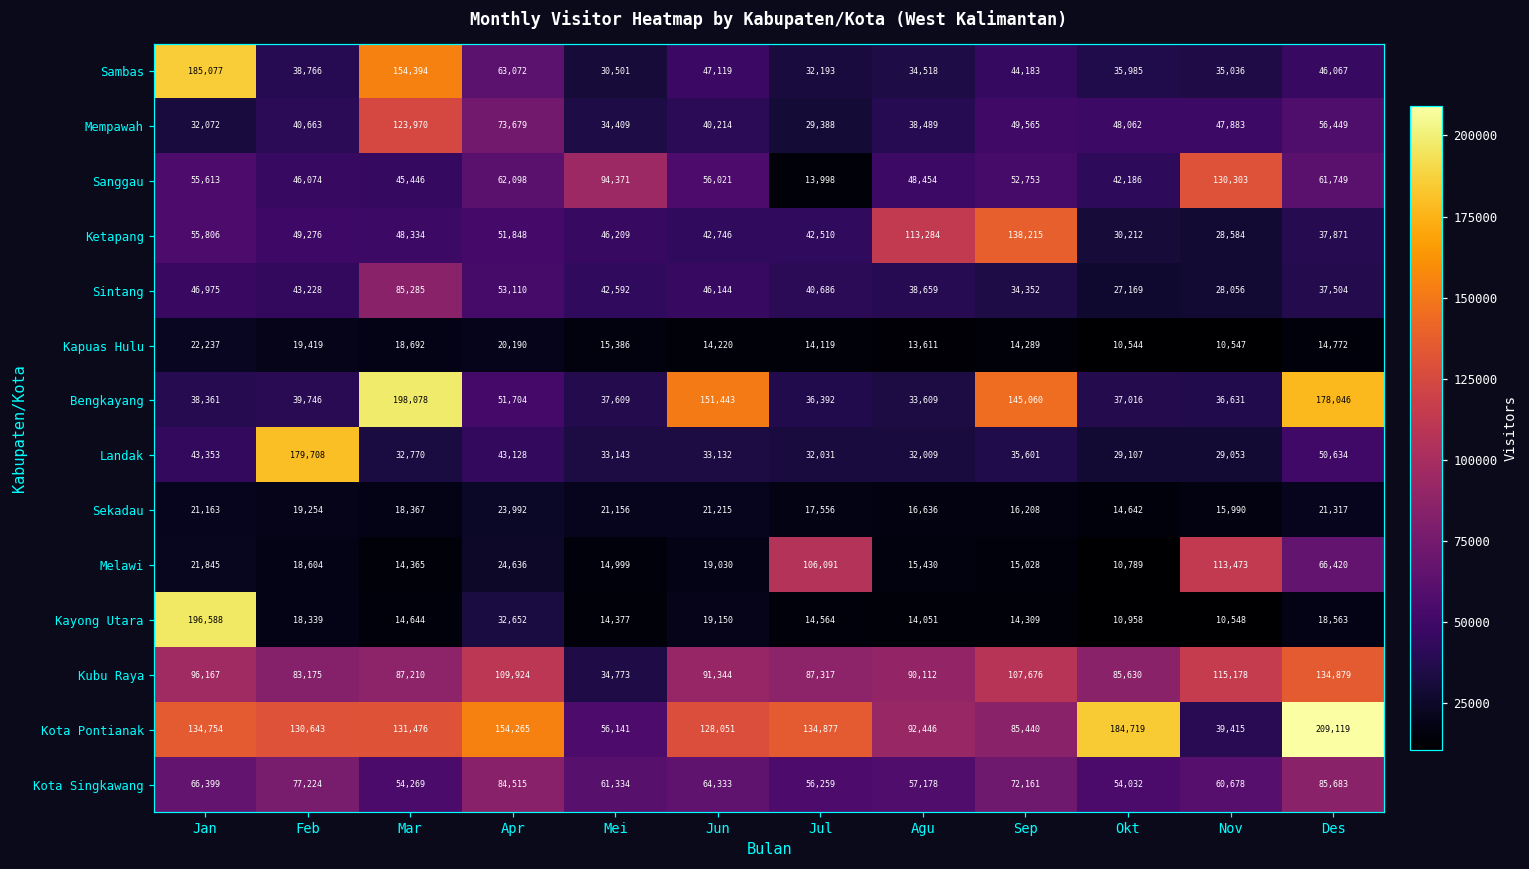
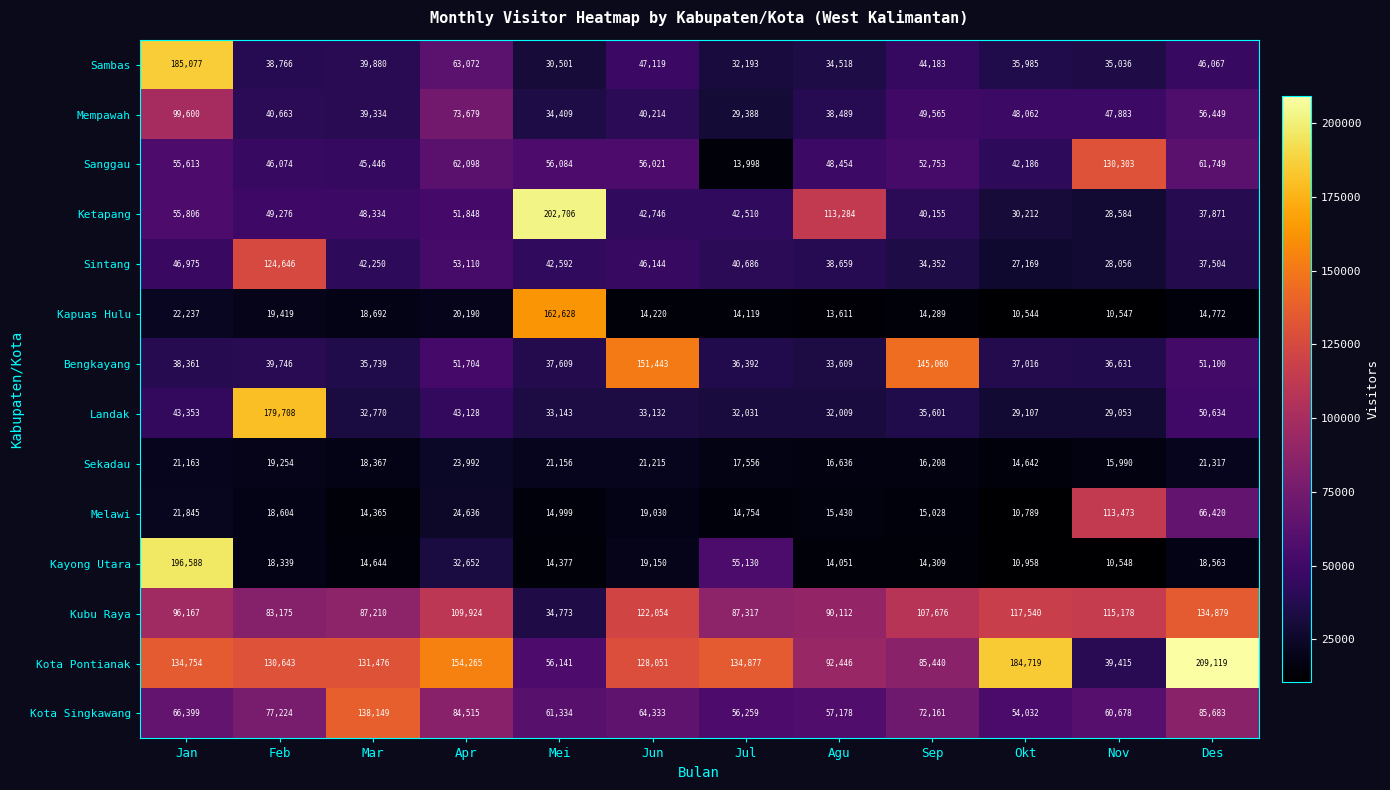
Sambas, Mar: 154,394 -> 39,880
Mempawah, Jan: 32,072 -> 99,600
Mempawah, Mar: 123,970 -> 39,334
Sanggau, Mei: 94,371 -> 56,084
Ketapang, Mei: 46,209 -> 202,706
Ketapang, Sep: 138,215 -> 40,155
Sintang, Feb: 43,228 -> 124,646
Sintang, Mar: 85,285 -> 42,250
Kapuas Hulu, Mei: 15,386 -> 162,628
Bengkayang, Mar: 198,078 -> 35,739
Bengkayang, Des: 178,046 -> 51,100
Melawi, Jul: 106,091 -> 14,754
Kayong Utara, Jul: 14,564 -> 55,130
Kubu Raya, Jun: 91,344 -> 122,054
Kubu Raya, Okt: 85,630 -> 117,540
Kota Singkawang, Mar: 54,269 -> 138,149
